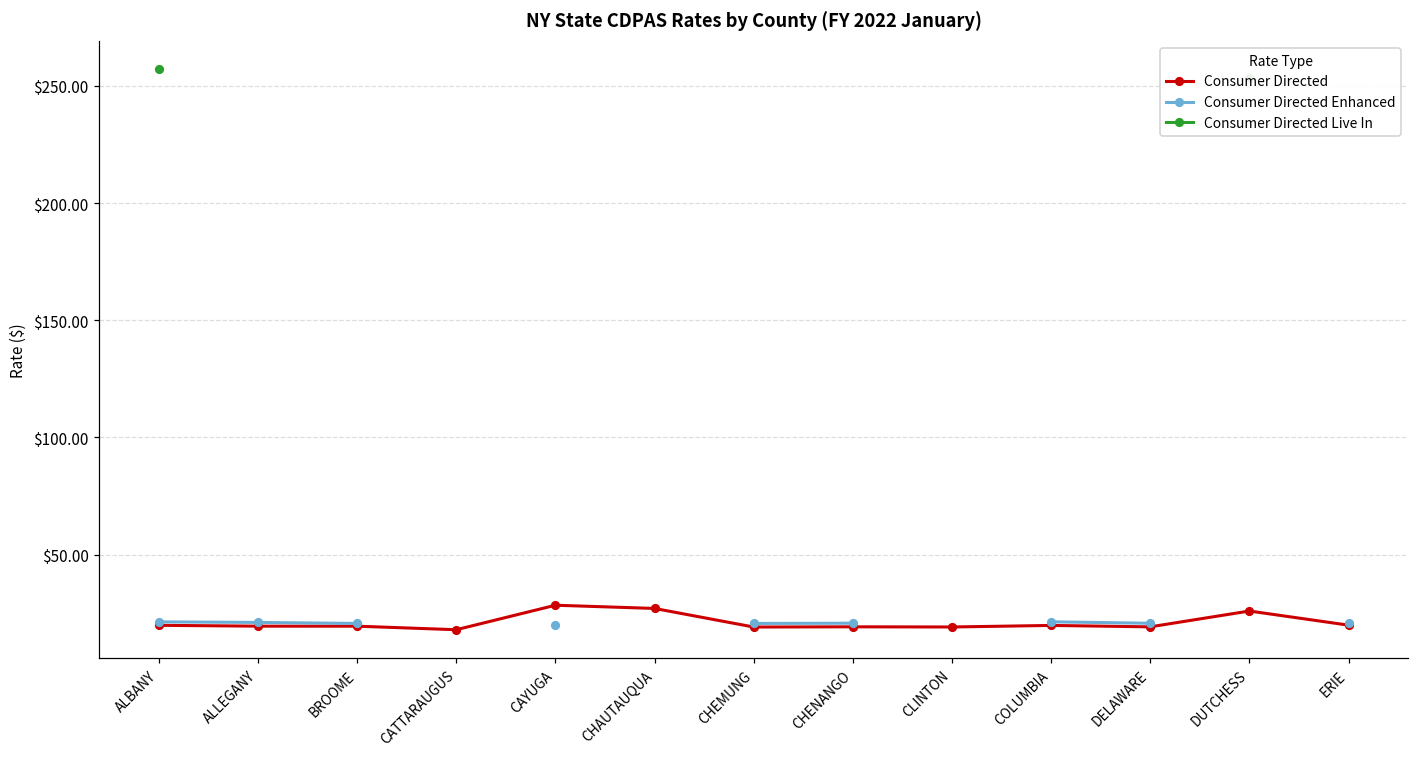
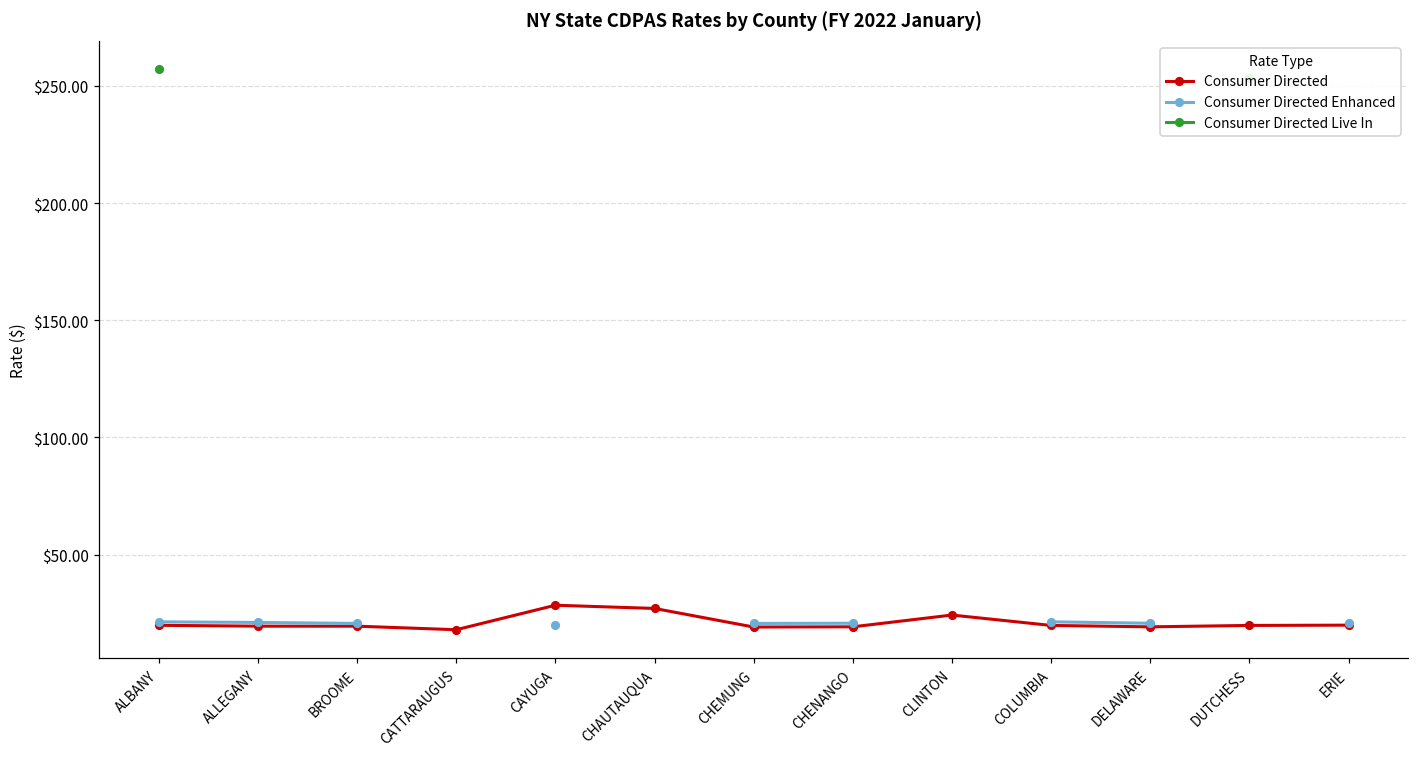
Consumer Directed, CLINTON: $19 -> $24
Consumer Directed, DUTCHESS: $26 -> $20
